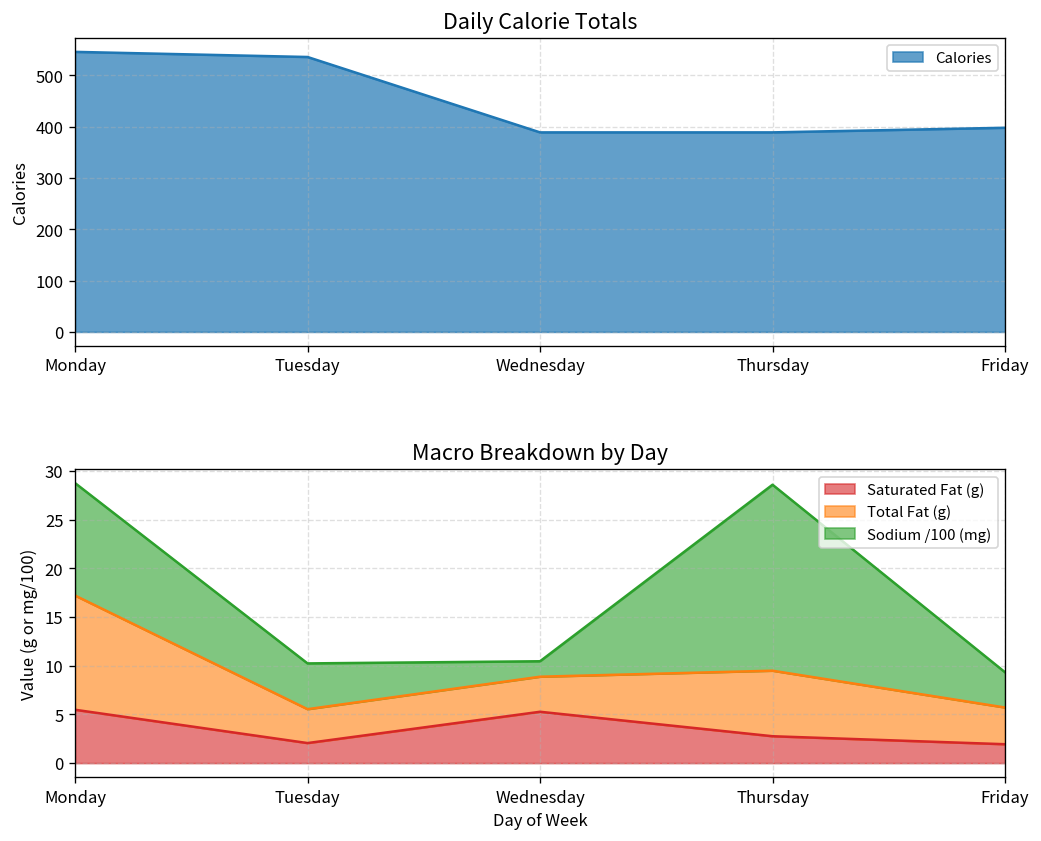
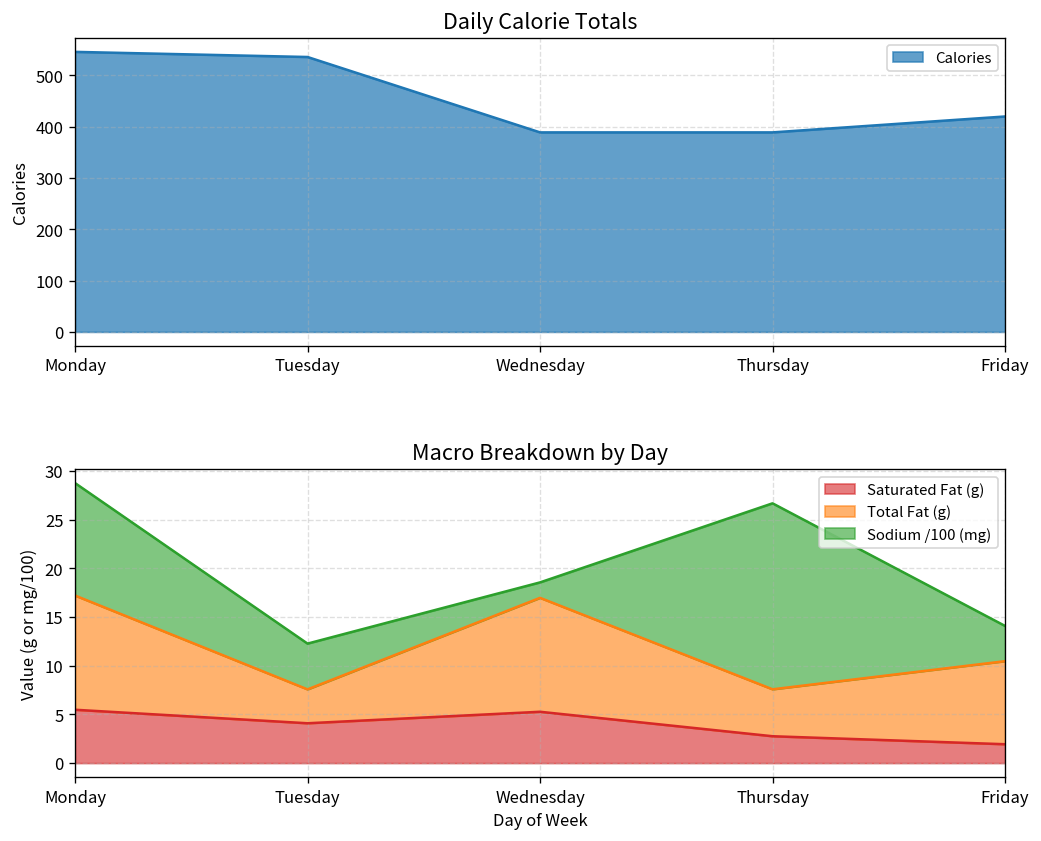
Daily Calorie Totals, Friday: 400 -> 420
Macro Breakdown by Day, Saturated Fat (g), Tuesday: 2 -> 4
Macro Breakdown by Day, Total Fat (g), Wednesday: 4 -> 12
Macro Breakdown by Day, Total Fat (g), Thursday: 7 -> 5
Macro Breakdown by Day, Total Fat (g), Friday: 4 -> 9
